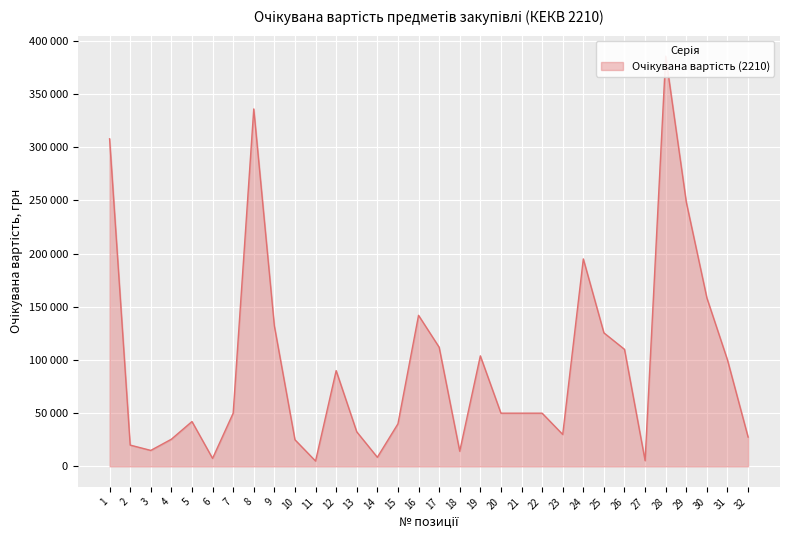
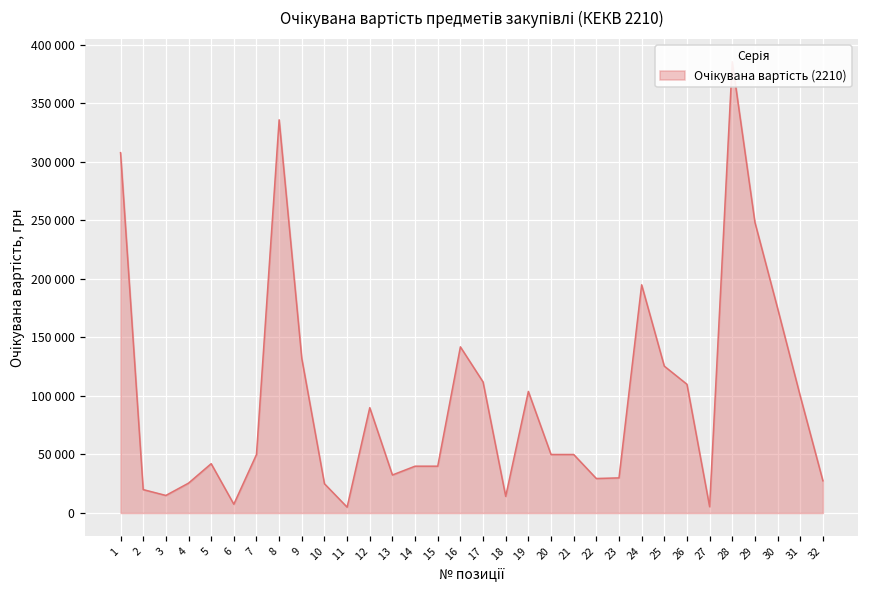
14: 9000 -> 40000
22: 50000 -> 29000
30: 158000 -> 175000
